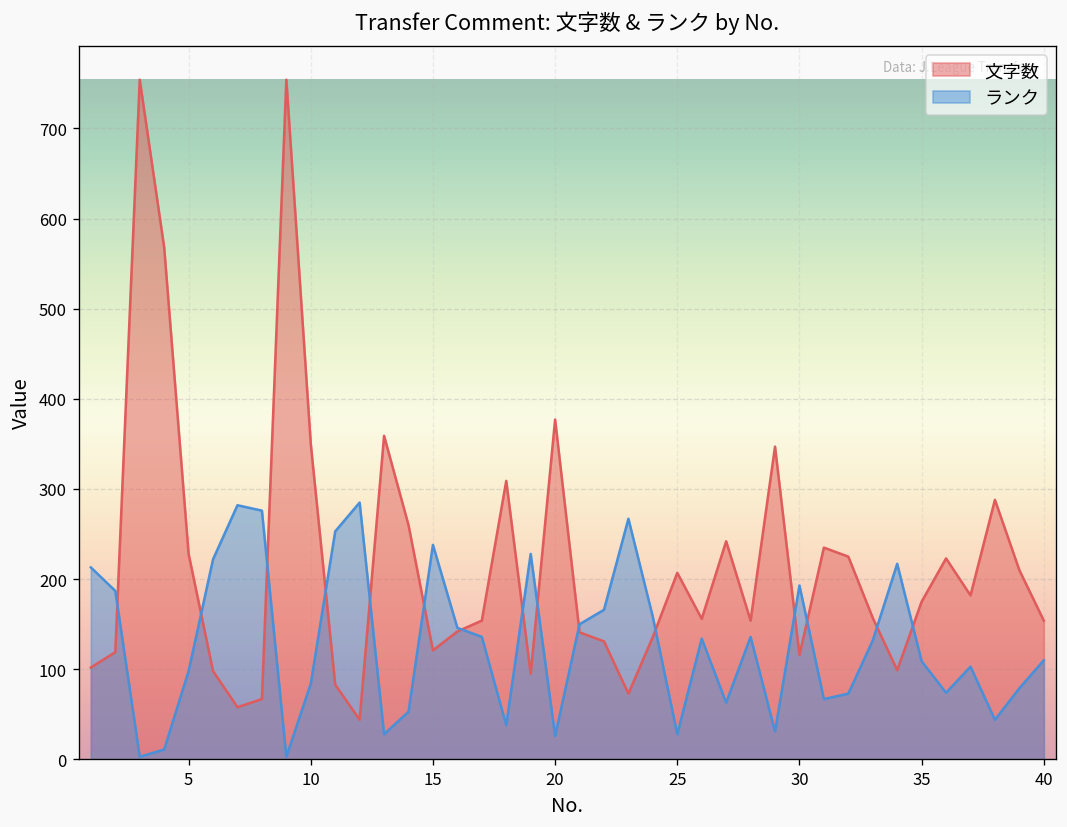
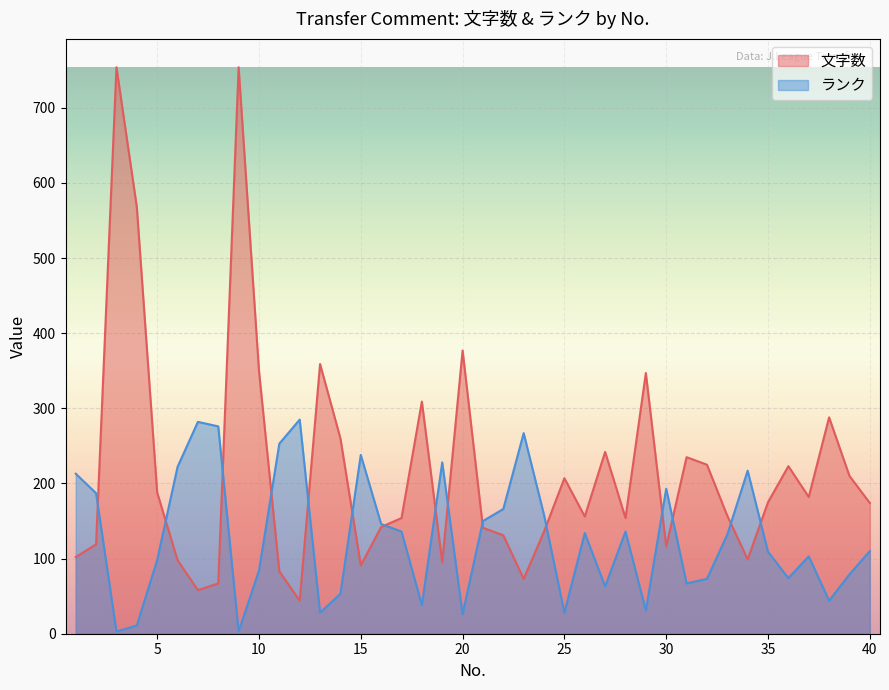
文字数, 5: 230 -> 190
文字数, 15: 120 -> 90
文字数, 40: 150 -> 170
